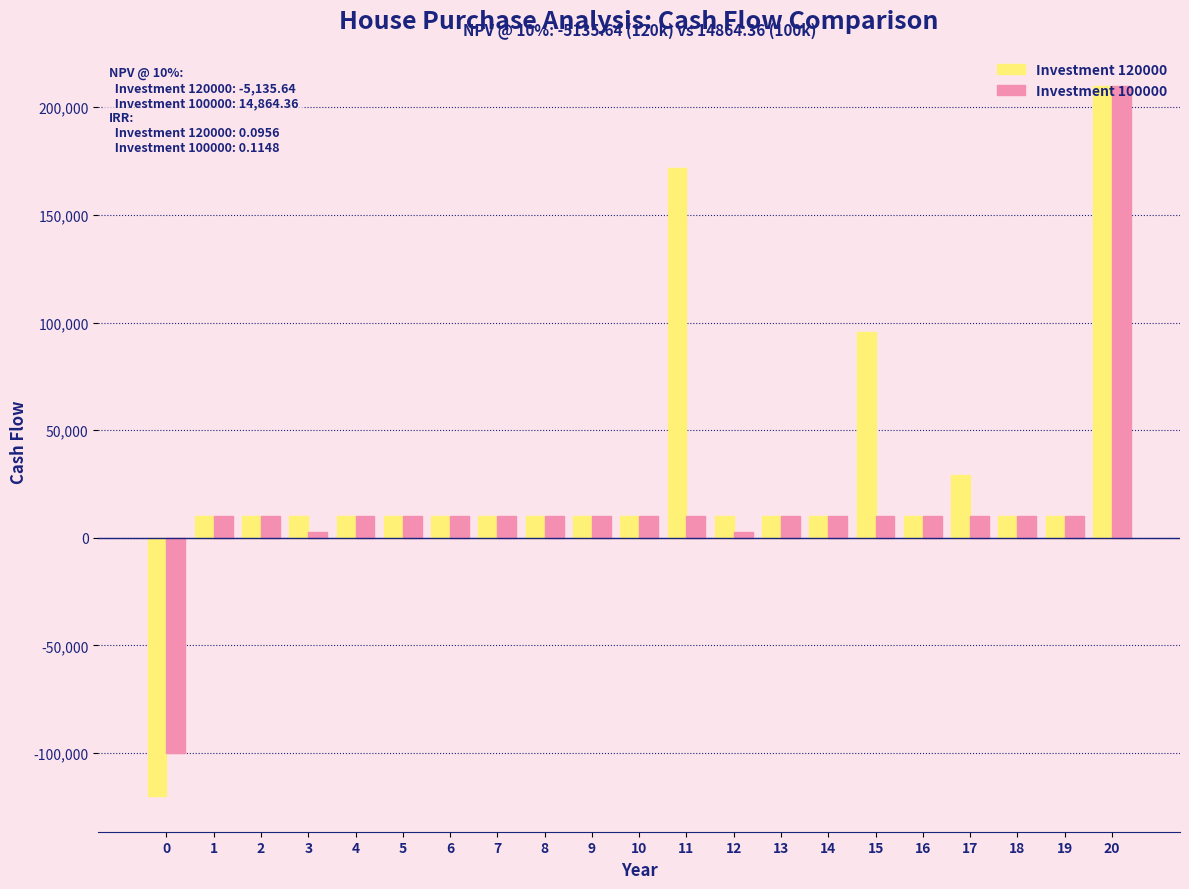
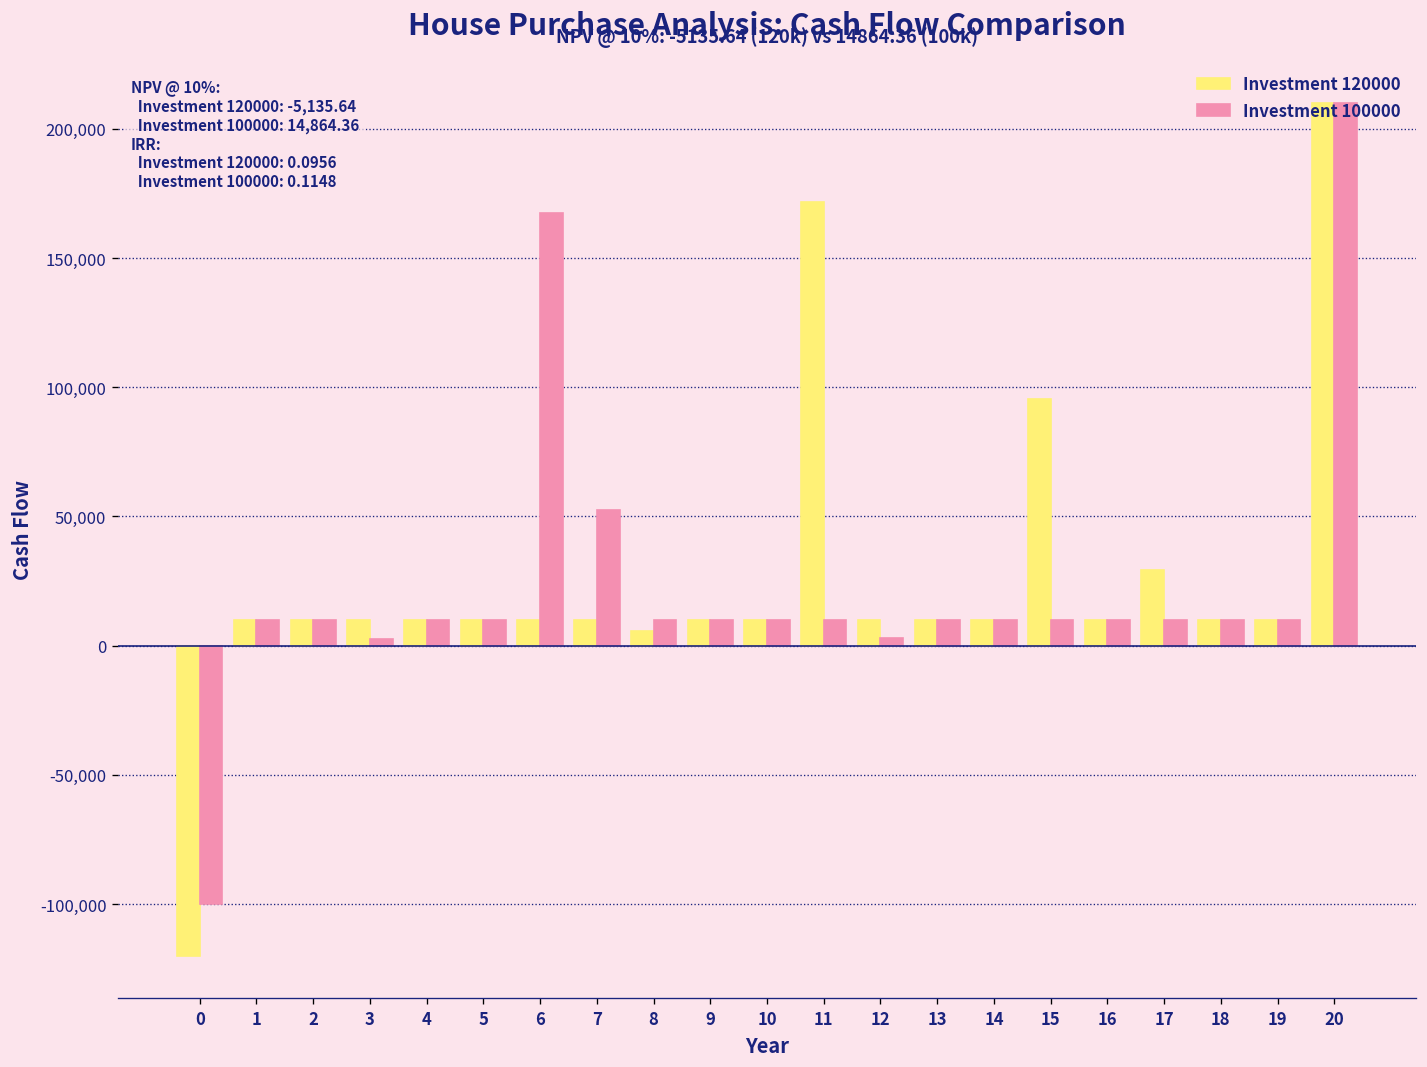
Investment 100000, 6: 10,000 -> 167,000
Investment 100000, 7: 10,000 -> 53,000
Investment 120000, 8: 10,000 -> 6,000
